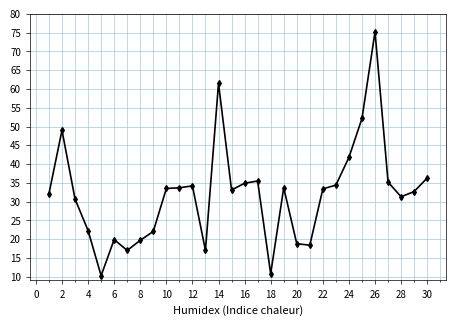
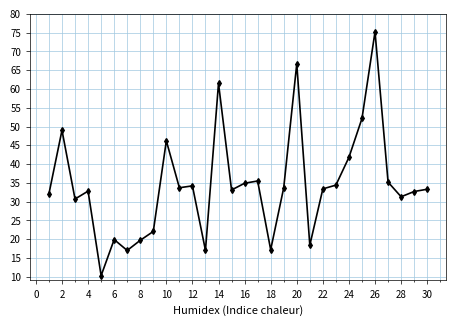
4: 22 -> 33
10: 34 -> 46
18: 11 -> 17
20: 19 -> 67
30: 36 -> 33
